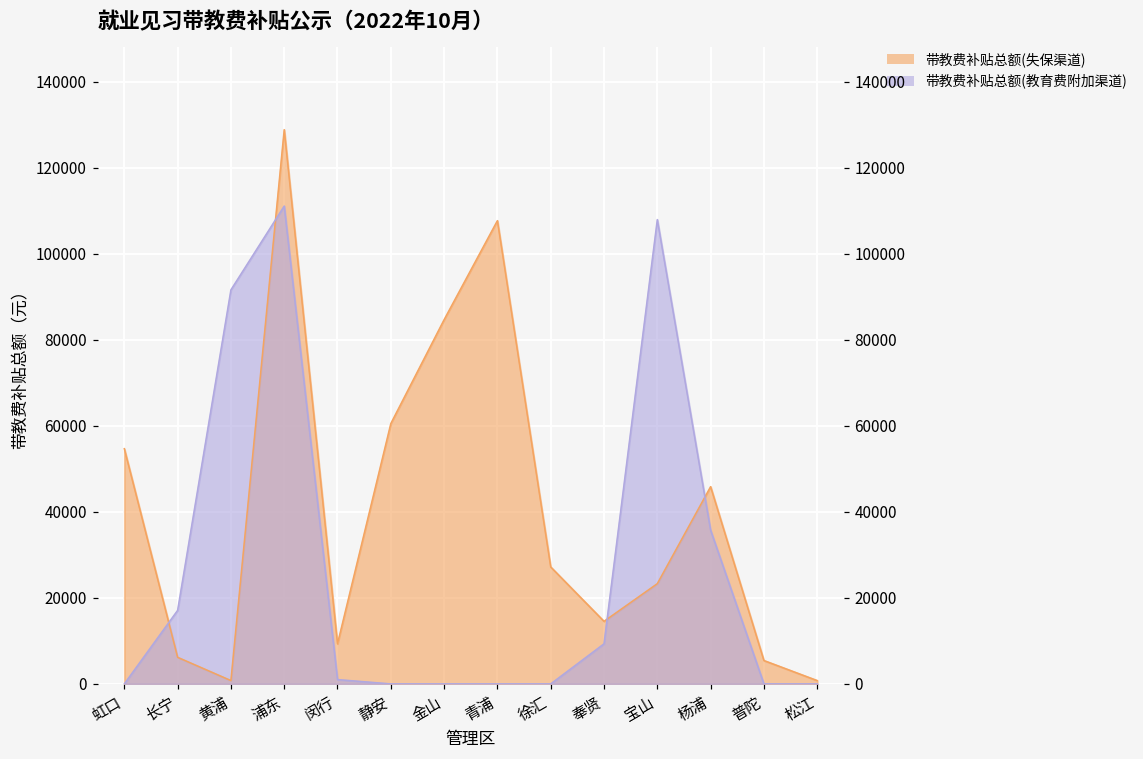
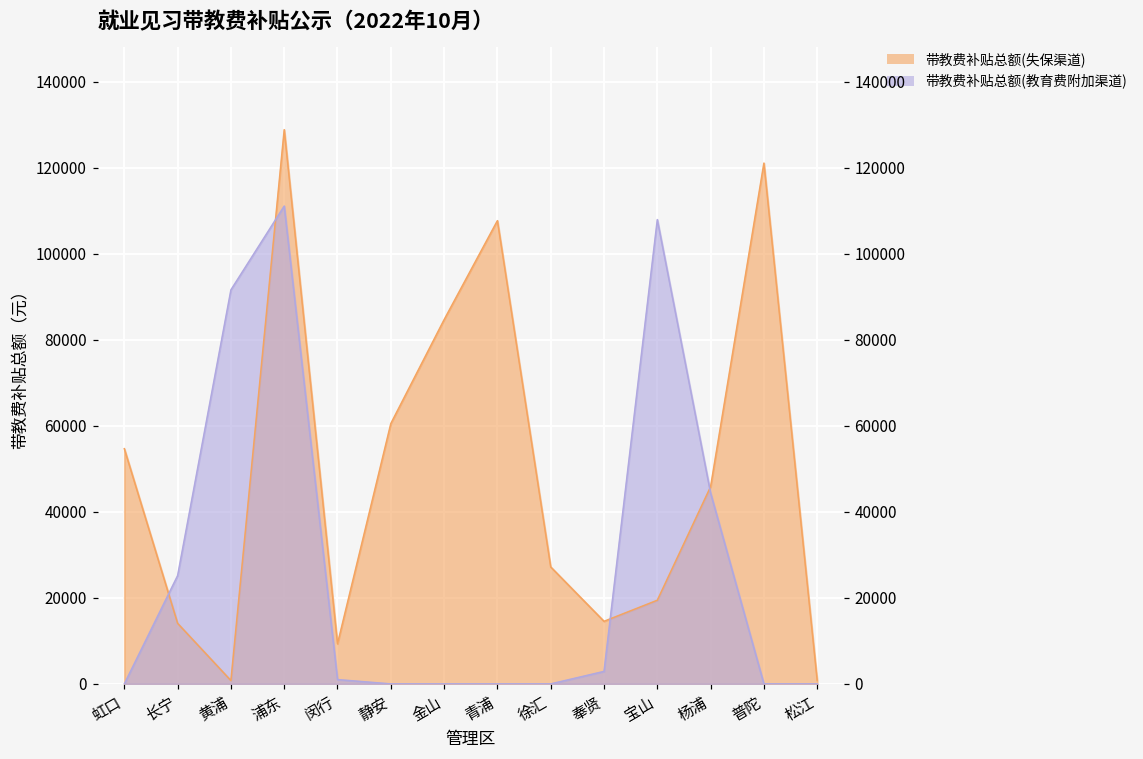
带教费补贴总额(失保渠道), 长宁: 6000 -> 14000
带教费补贴总额(教育费附加渠道), 长宁: 17000 -> 25000
带教费补贴总额(教育费附加渠道), 奉贤: 9000 -> 3000
带教费补贴总额(失保渠道), 宝山: 23000 -> 19000
带教费补贴总额(教育费附加渠道), 杨浦: 36000 -> 44000
带教费补贴总额(失保渠道), 普陀: 5000 -> 121000
